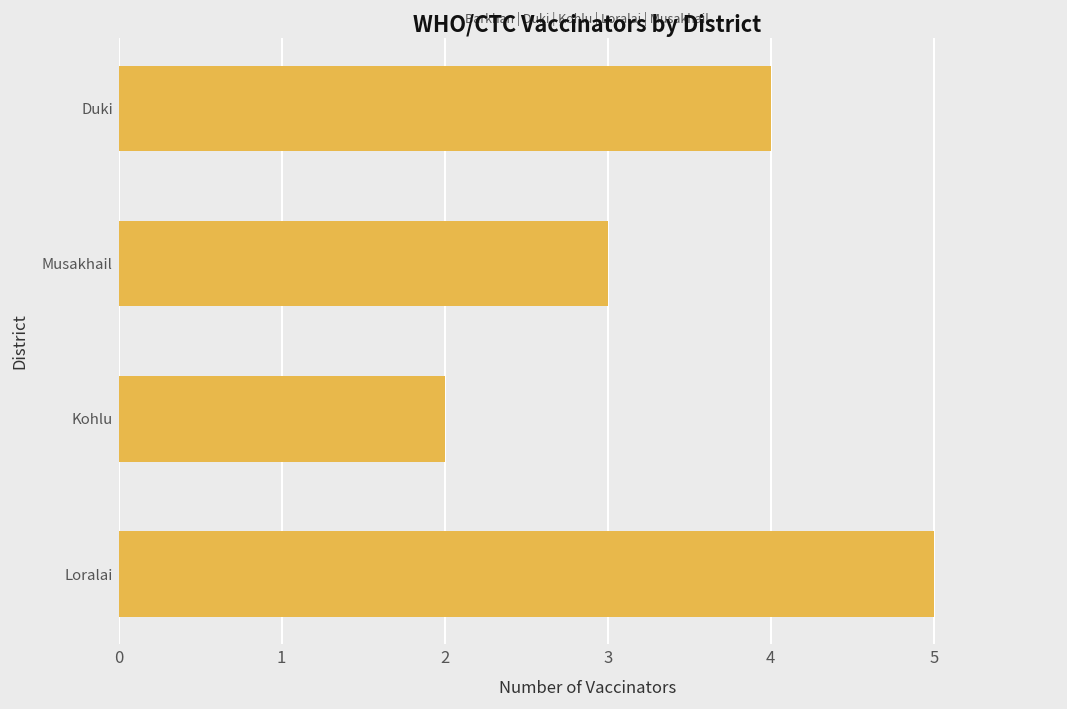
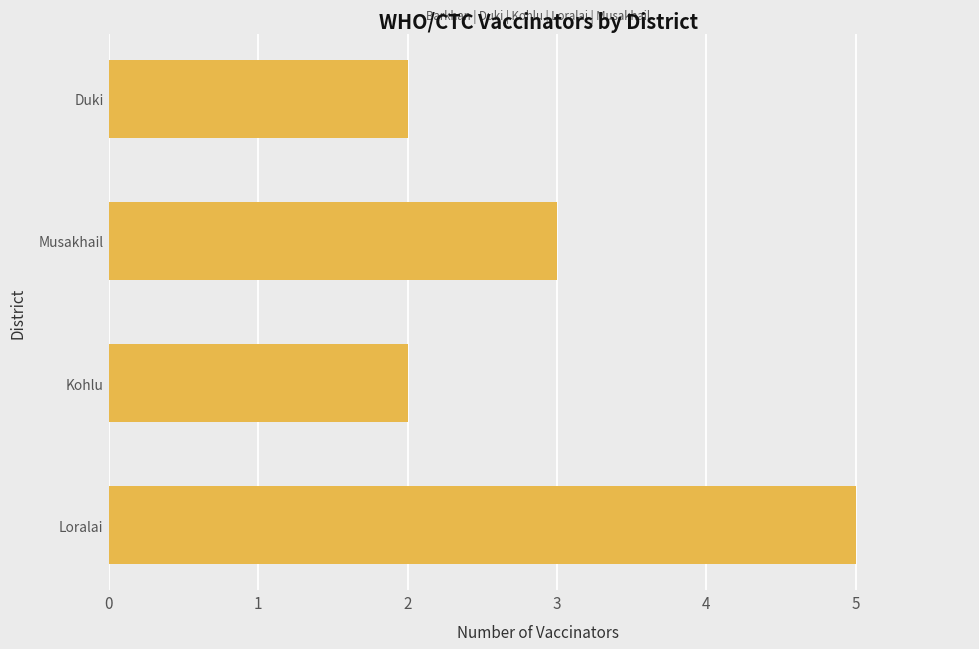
Duki: 4 -> 2
